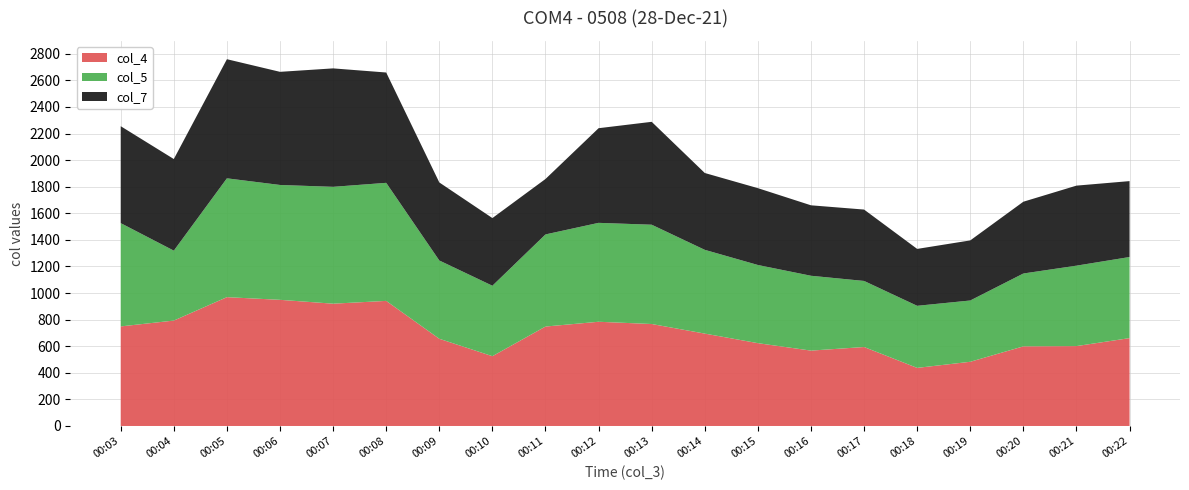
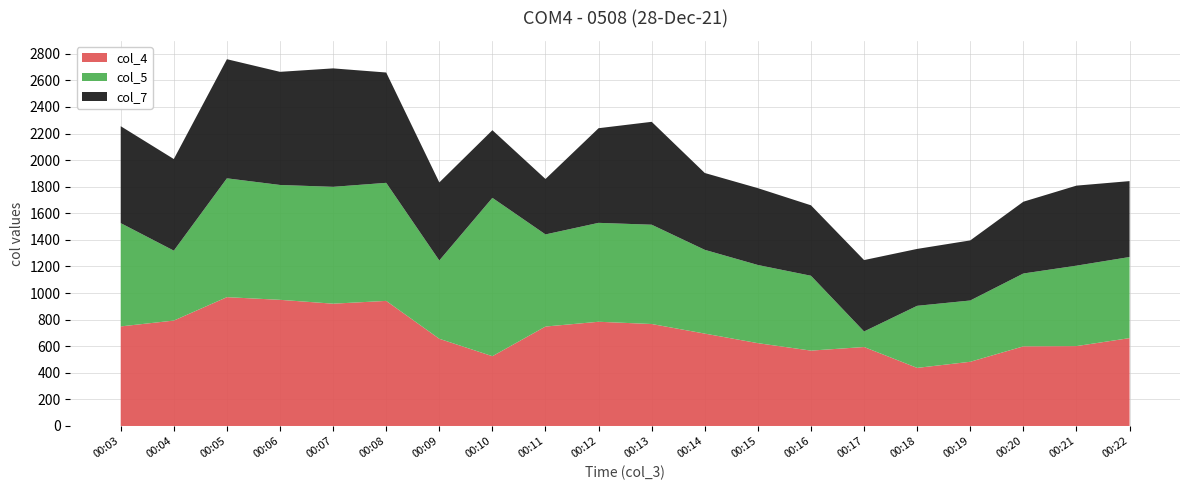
col_5, 00:10: 530 -> 1190
col_5, 00:17: 500 -> 120
